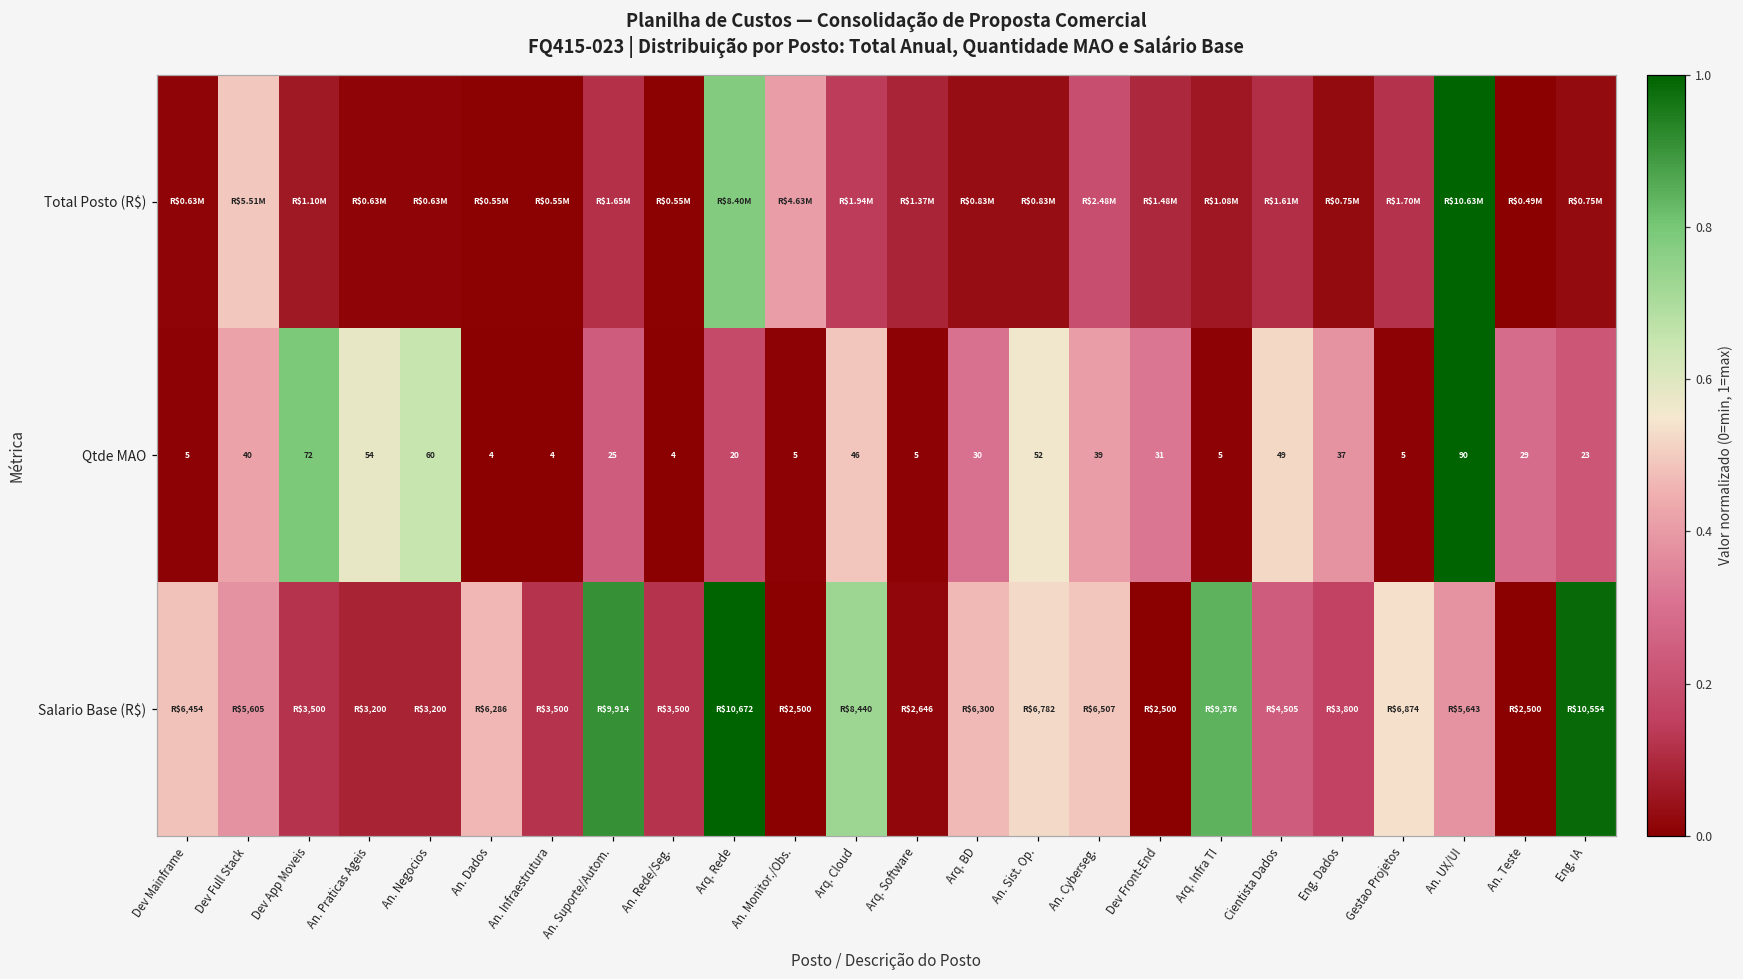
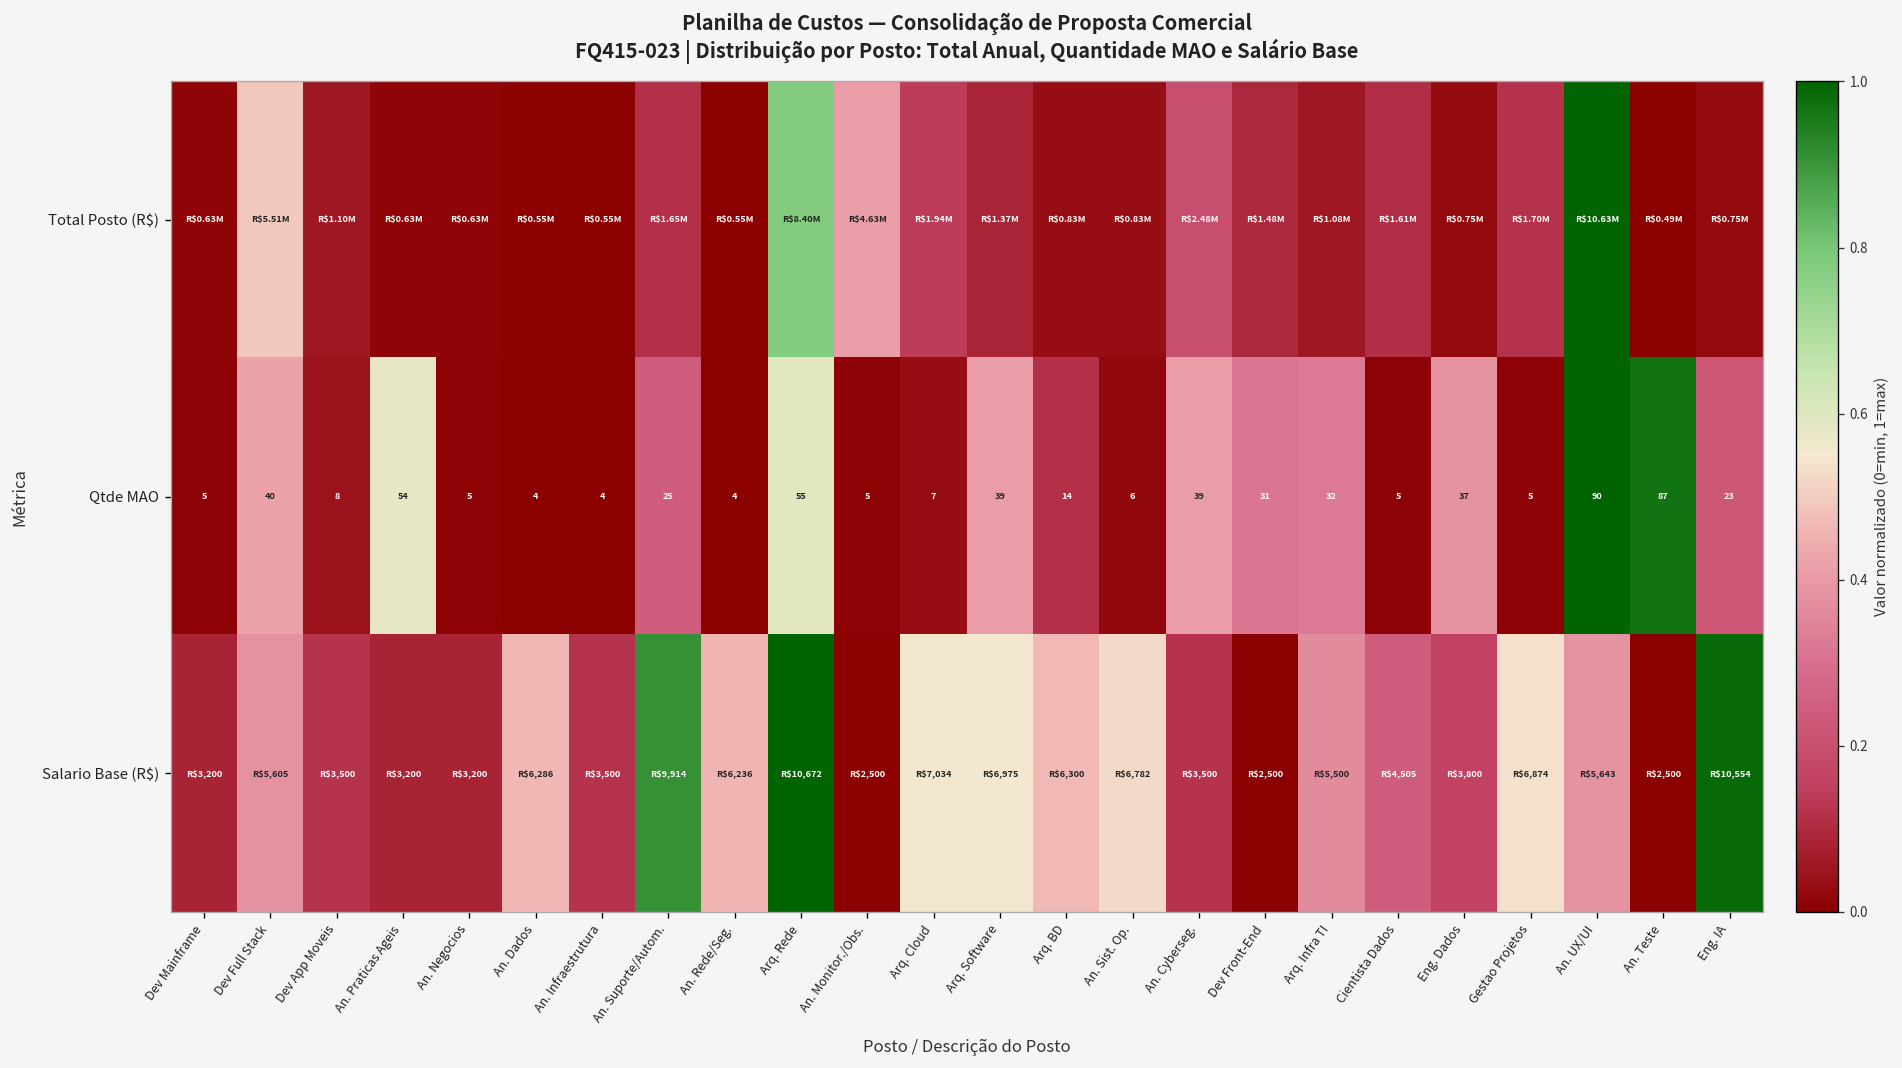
Qtde MAO, Dev App Moveis: 72 -> 8
Qtde MAO, An. Negocios: 60 -> 5
Qtde MAO, Arq. Rede: 20 -> 55
Qtde MAO, Arq. Cloud: 46 -> 7
Qtde MAO, Arq. Software: 5 -> 39
Qtde MAO, Arq. BD: 30 -> 14
Qtde MAO, An. Sist. Op.: 52 -> 6
Qtde MAO, Arq. Infra TI: 5 -> 32
Qtde MAO, Cientista Dados: 49 -> 5
Qtde MAO, An. Teste: 29 -> 87
Salario Base (R$), Dev Mainframe: $6,454 -> $3,200
Salario Base (R$), An. Rede/Seg.: $3,500 -> $6,236
Salario Base (R$), Arq. Cloud: $8,440 -> $7,034
Salario Base (R$), Arq. Software: $2,646 -> $6,975
Salario Base (R$), An. Cyberseg.: $6,507 -> $3,500
Salario Base (R$), Arq. Infra TI: $9,376 -> $5,500
